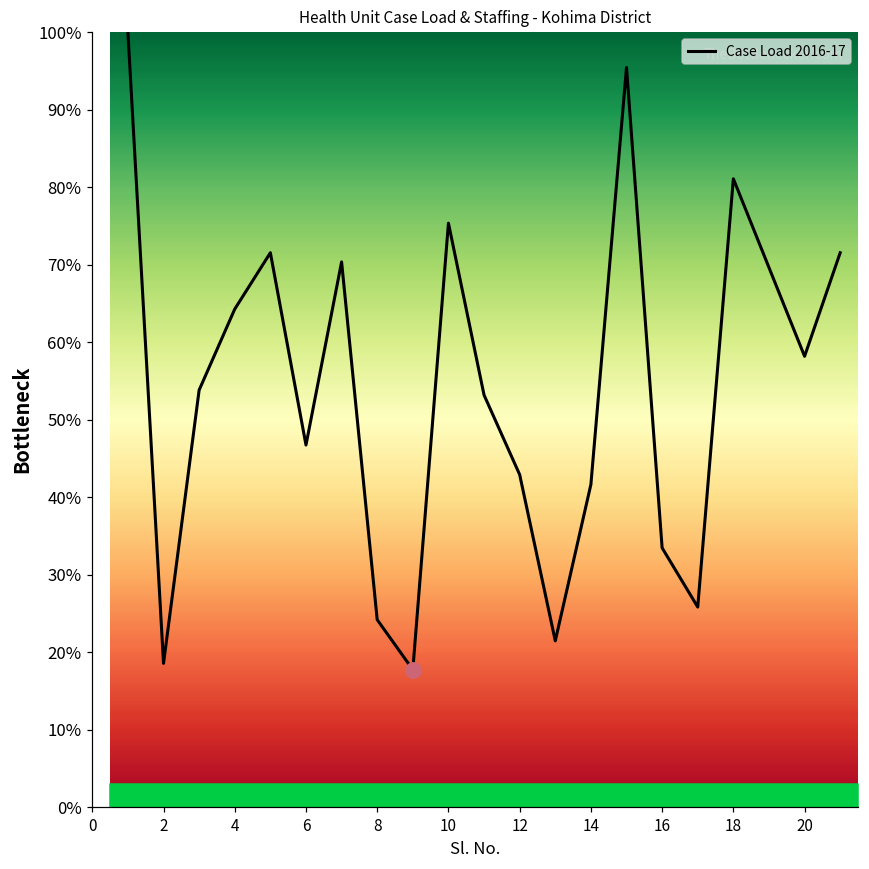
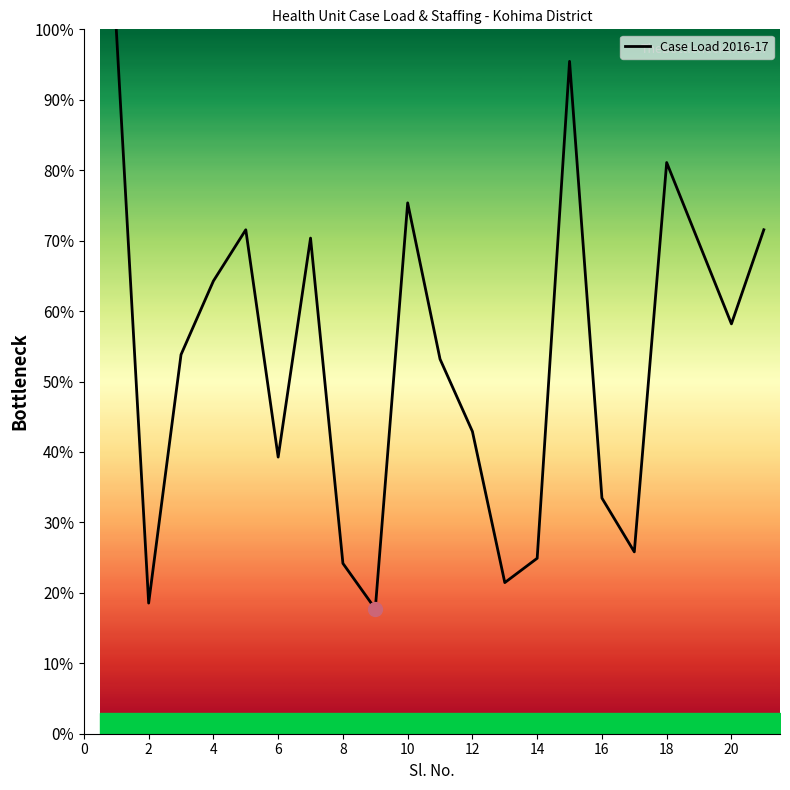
Case Load 2016-17, 6: 47% -> 39%
Case Load 2016-17, 14: 42% -> 25%
